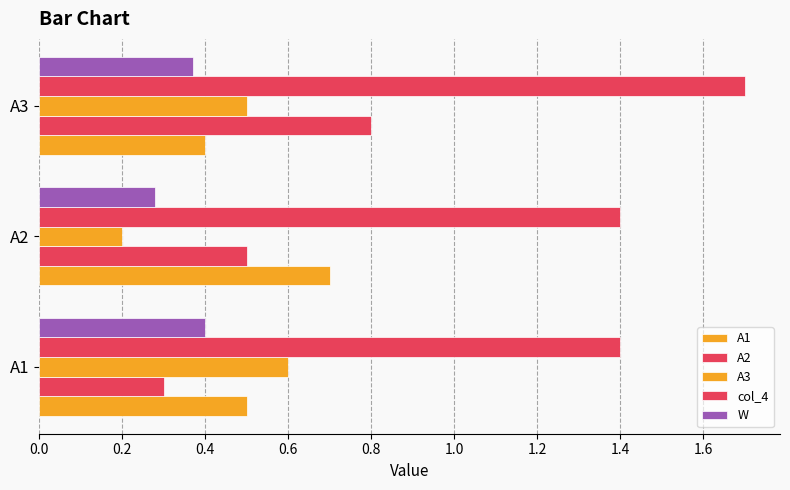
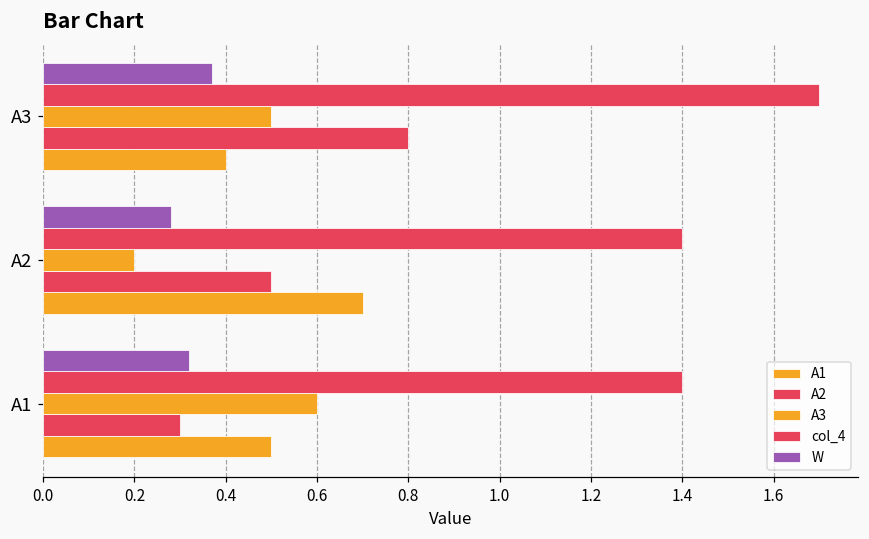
W, A1: 0.40 -> 0.32
